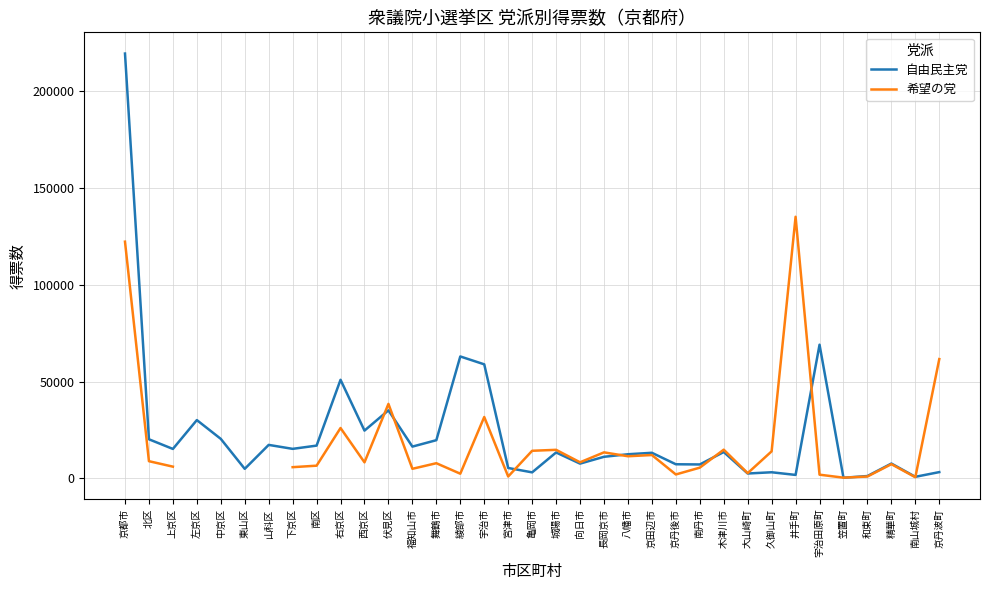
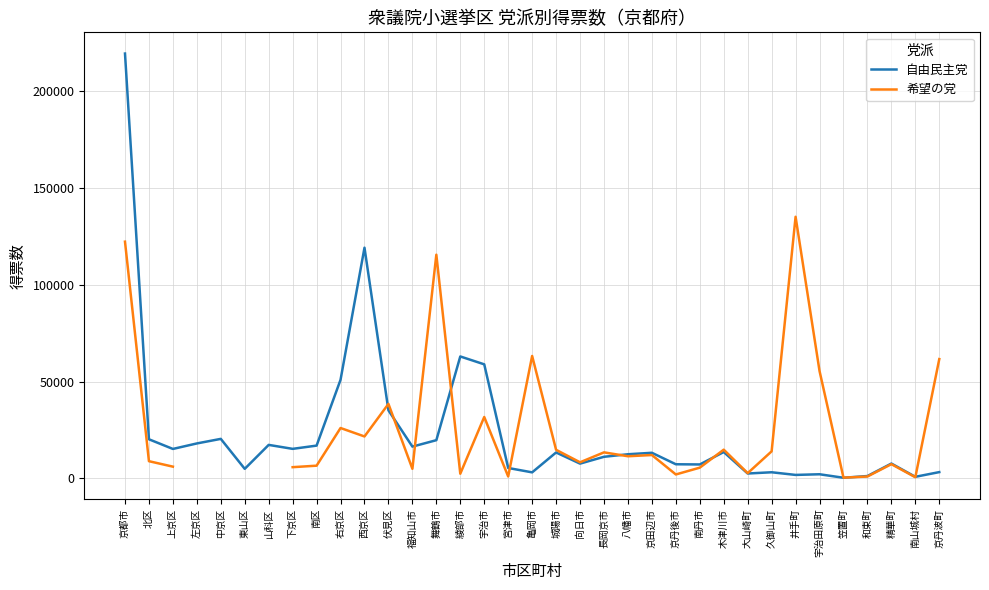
自由民主党, 左京区: 30000 -> 18000
自由民主党, 西京区: 25000 -> 119000
希望の党, 西京区: 8000 -> 22000
希望の党, 舞鶴市: 8000 -> 116000
希望の党, 亀岡市: 14000 -> 63000
自由民主党, 宇治田原町: 69000 -> 2000
希望の党, 宇治田原町: 2000 -> 56000
